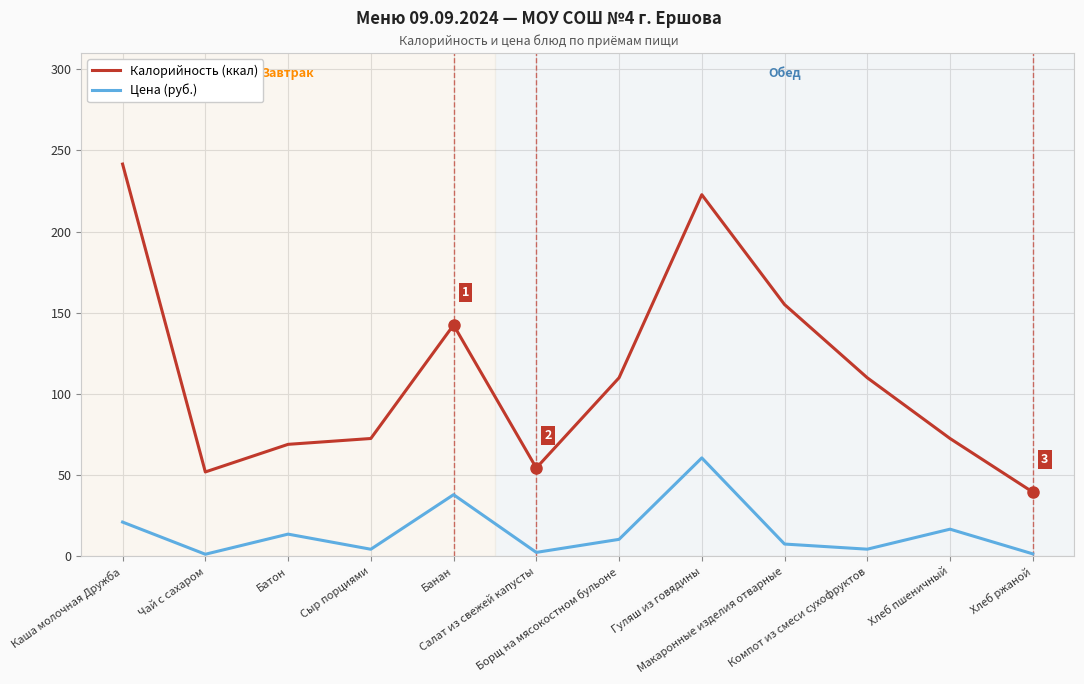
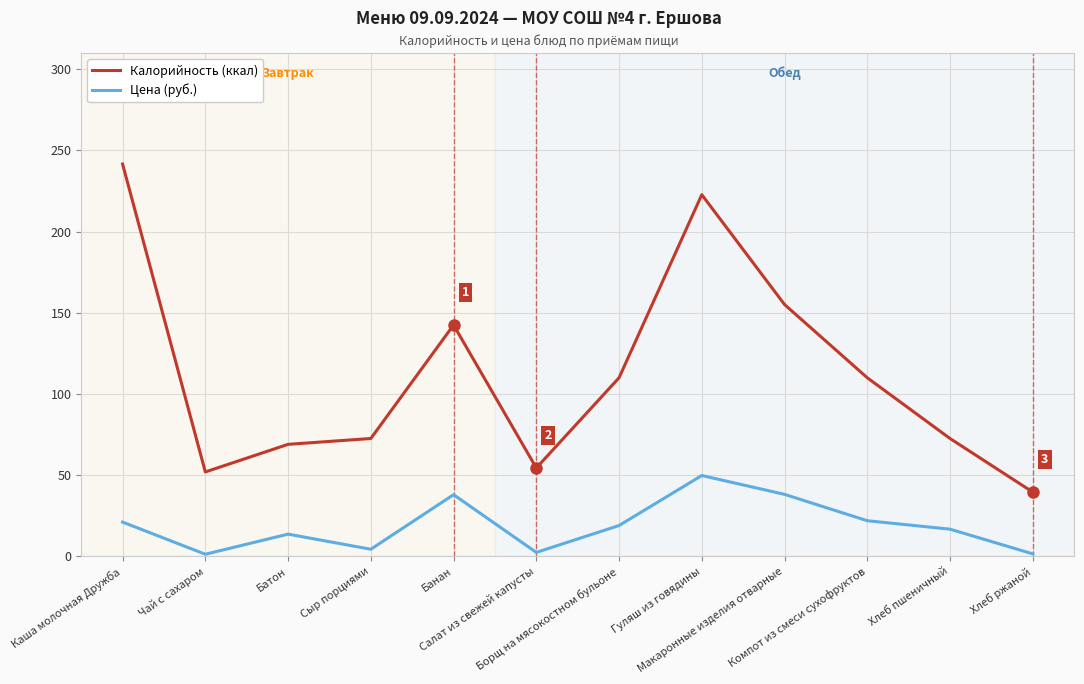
Цена (руб.), Борщ на мясокостном бульоне: 10 -> 19
Цена (руб.), Гуляш из говядины: 61 -> 50
Цена (руб.), Макаронные изделия отварные: 8 -> 38
Цена (руб.), Компот из смеси сухофруктов: 4 -> 22
